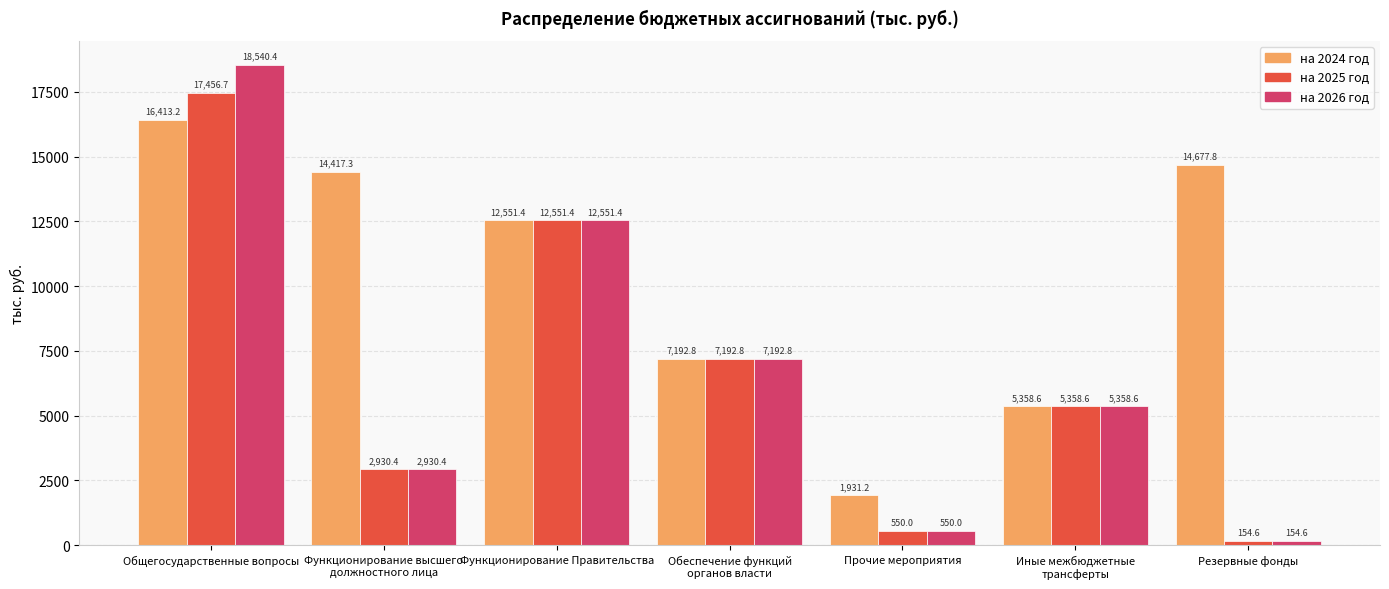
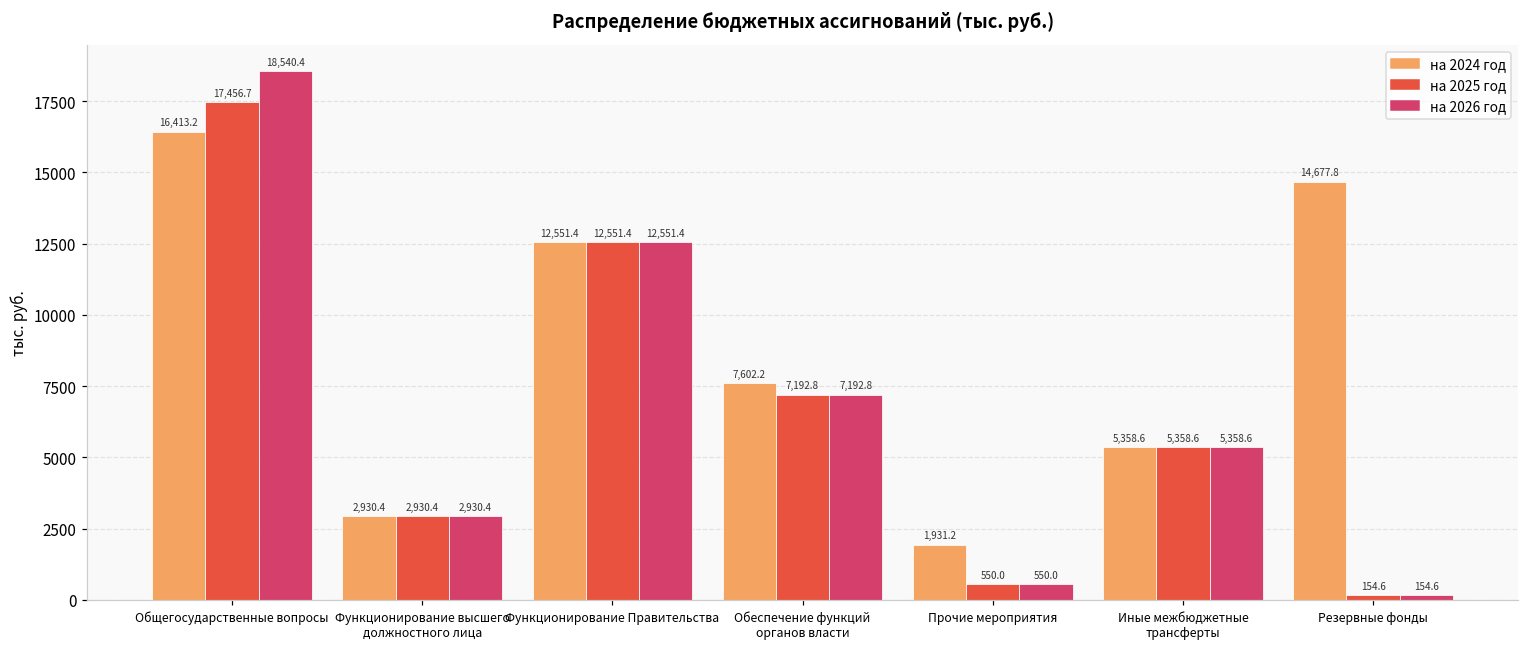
на 2024 год, Функционирование высшего должностного лица: 14,417.3 -> 2,930.4
на 2024 год, Обеспечение функций органов власти: 7,192.8 -> 7,602.2
